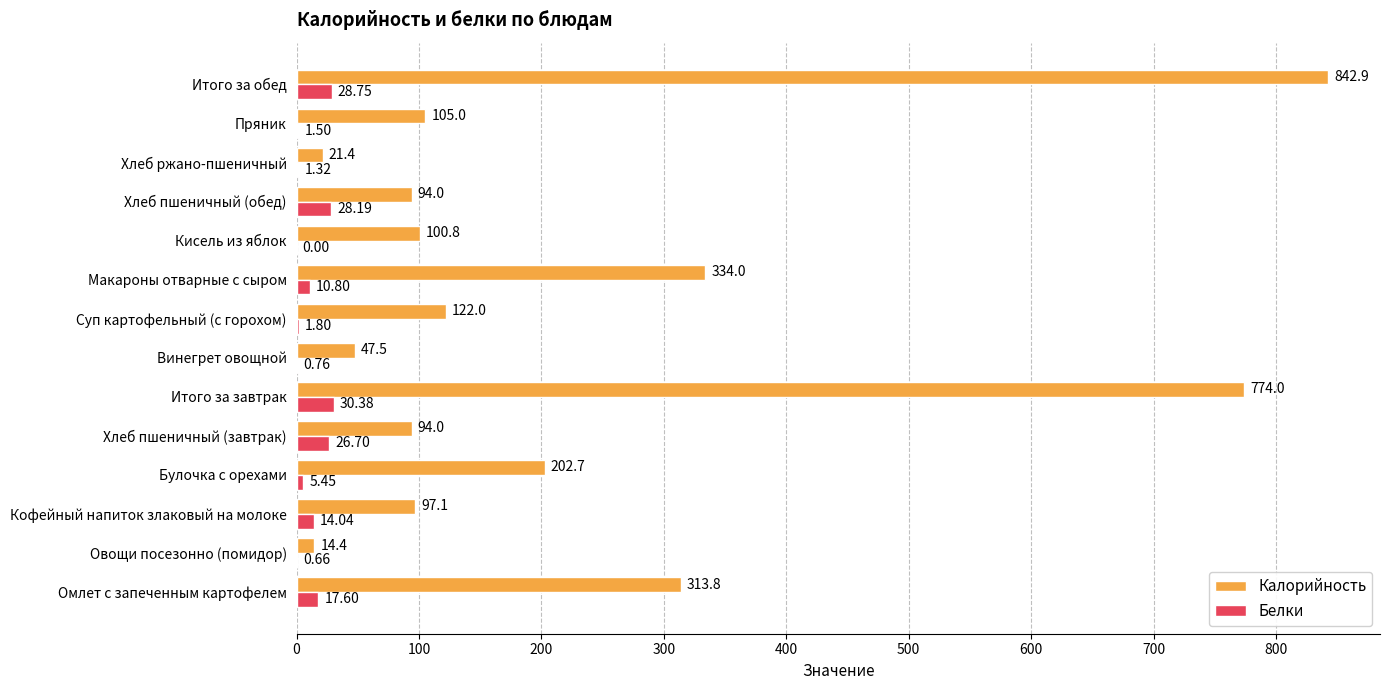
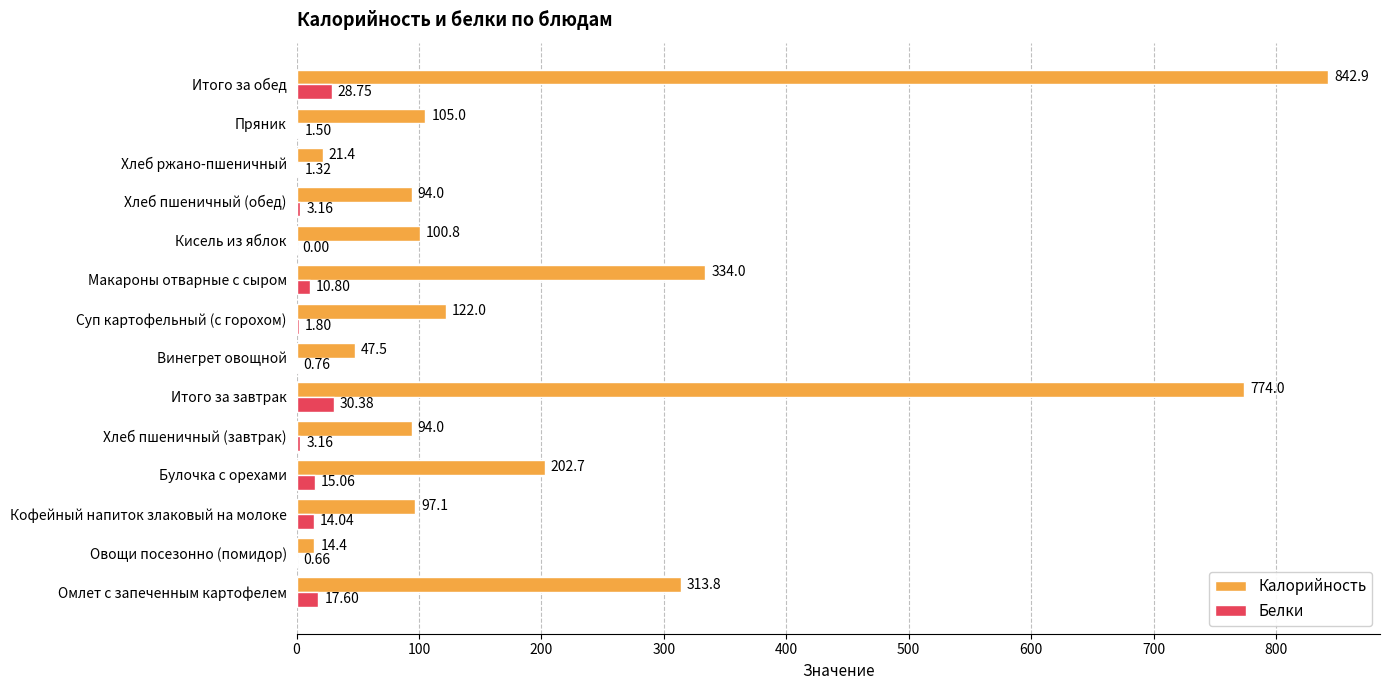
Белки, Хлеб пшеничный (обед): 28.19 -> 3.16
Белки, Хлеб пшеничный (завтрак): 26.70 -> 3.16
Белки, Булочка с орехами: 5.45 -> 15.06
